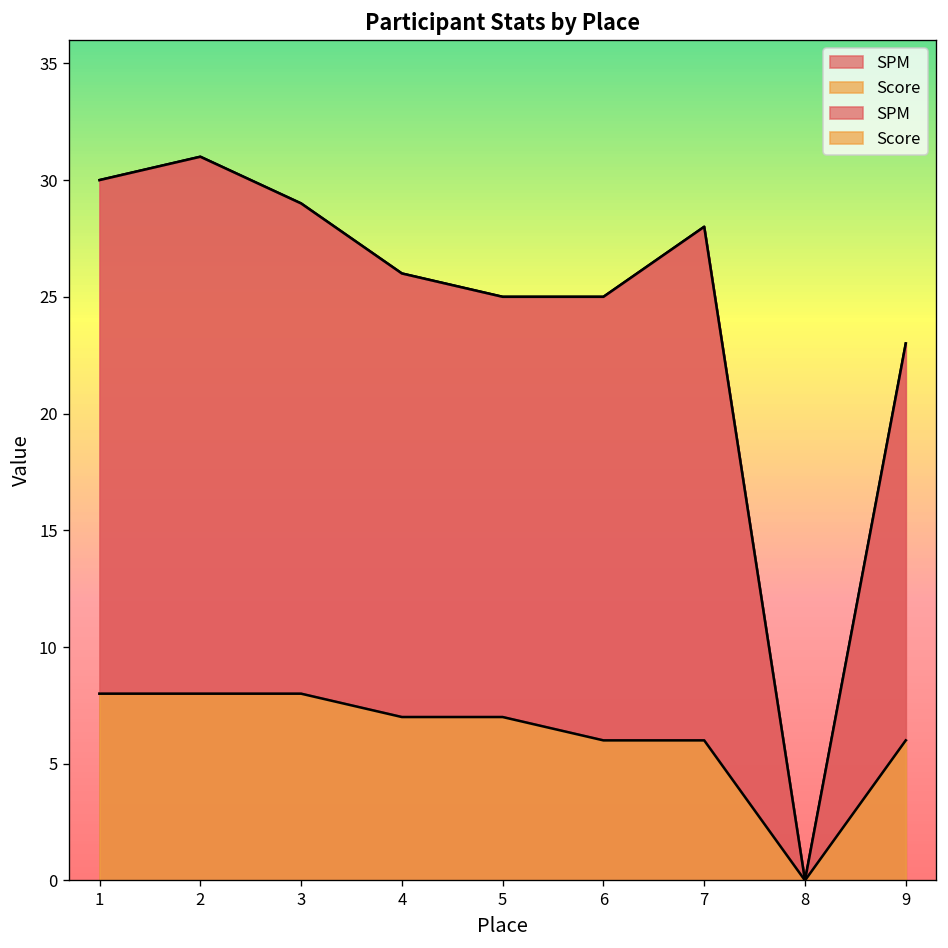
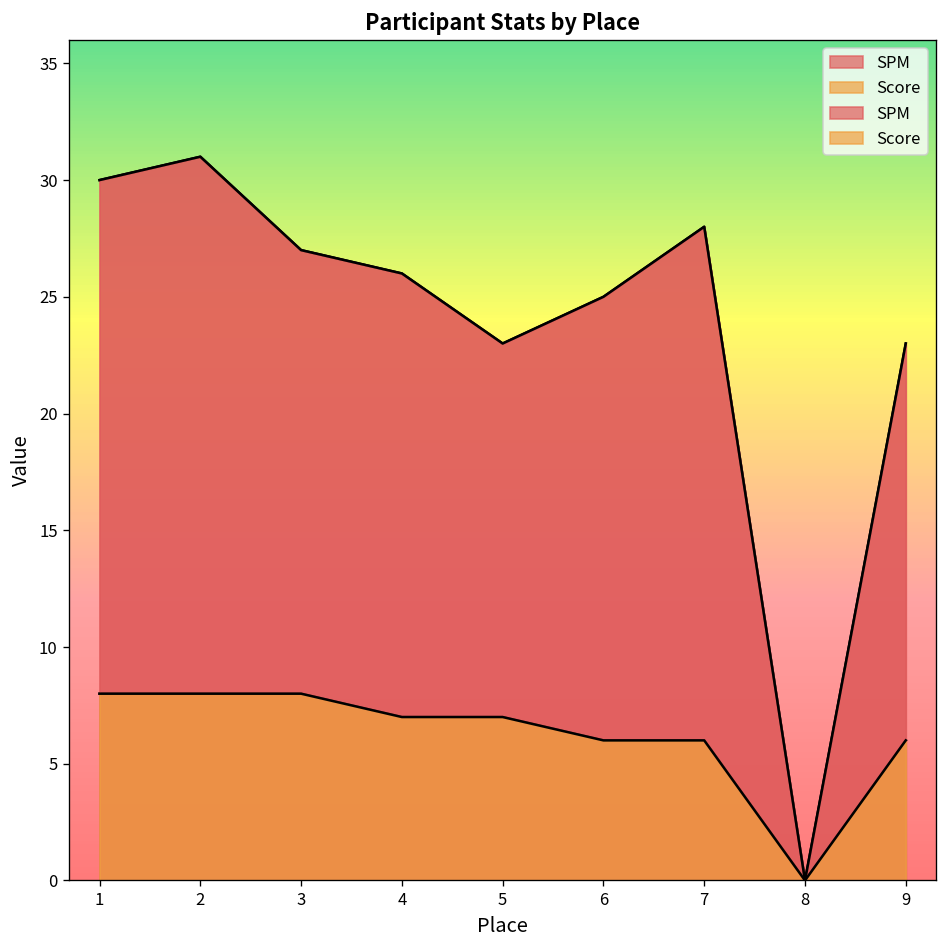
SPM, 3: 29 -> 27
SPM, 5: 25 -> 23
